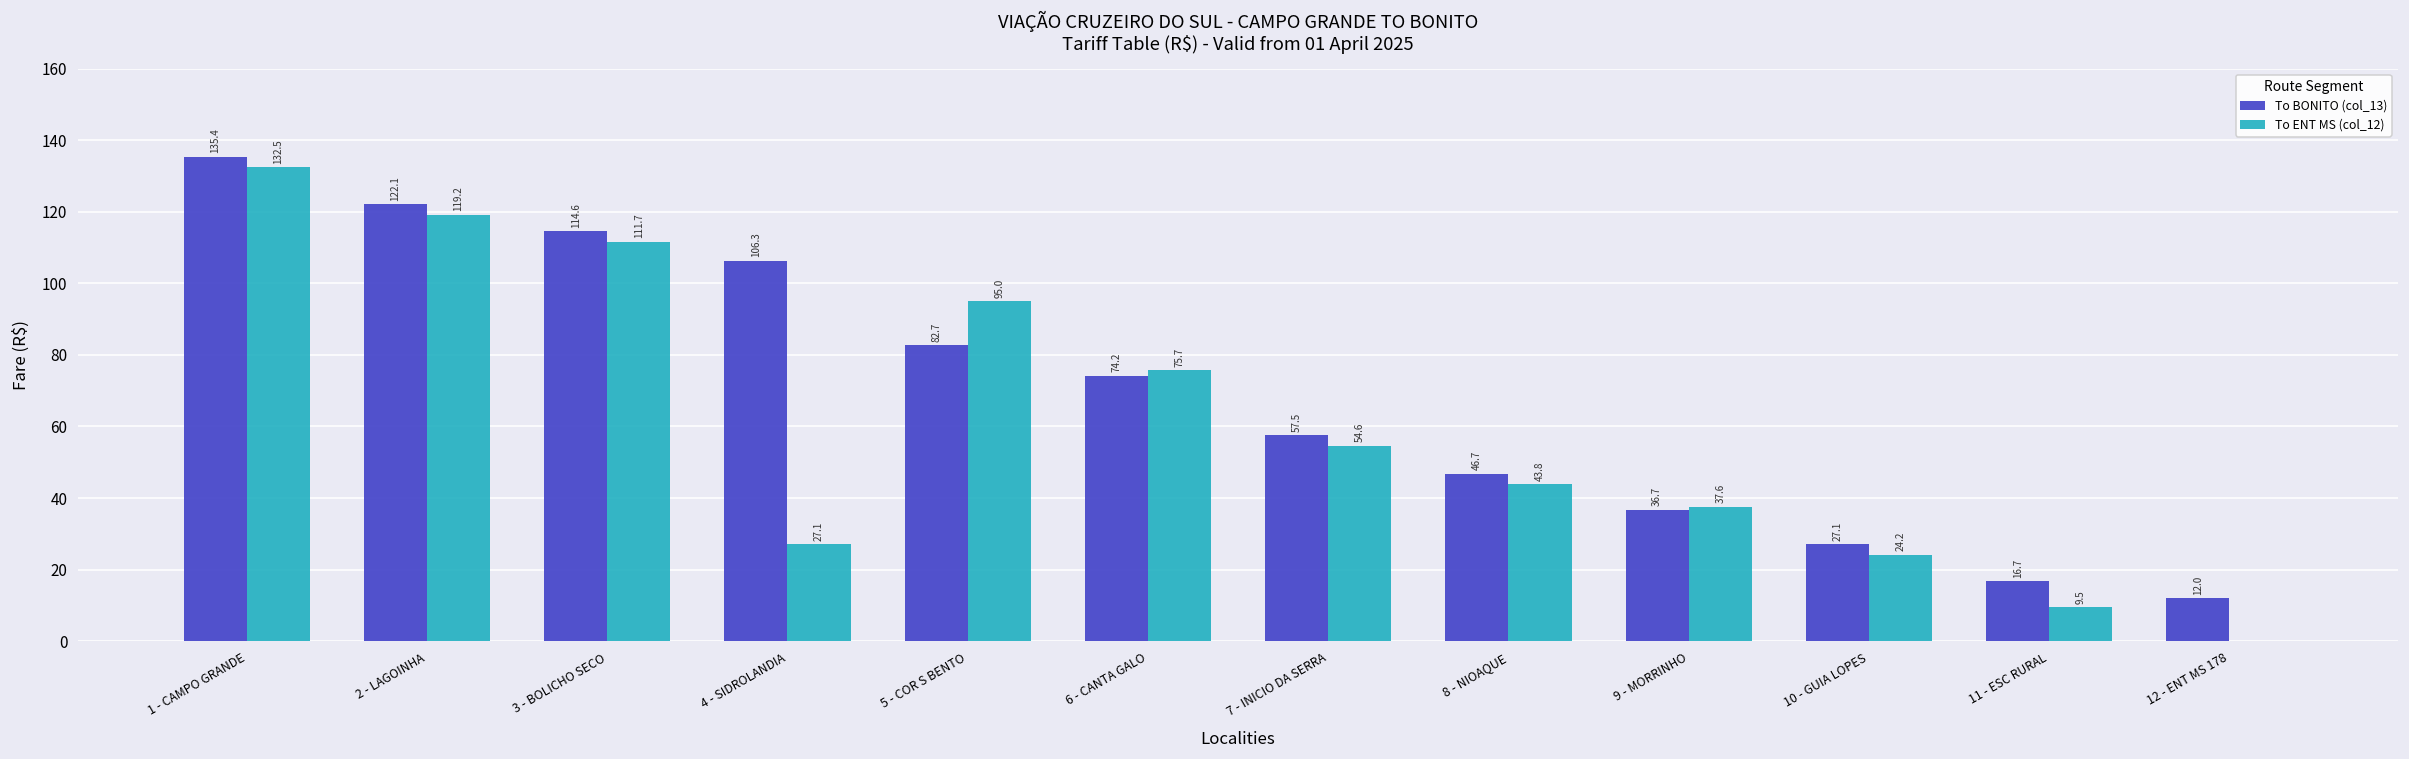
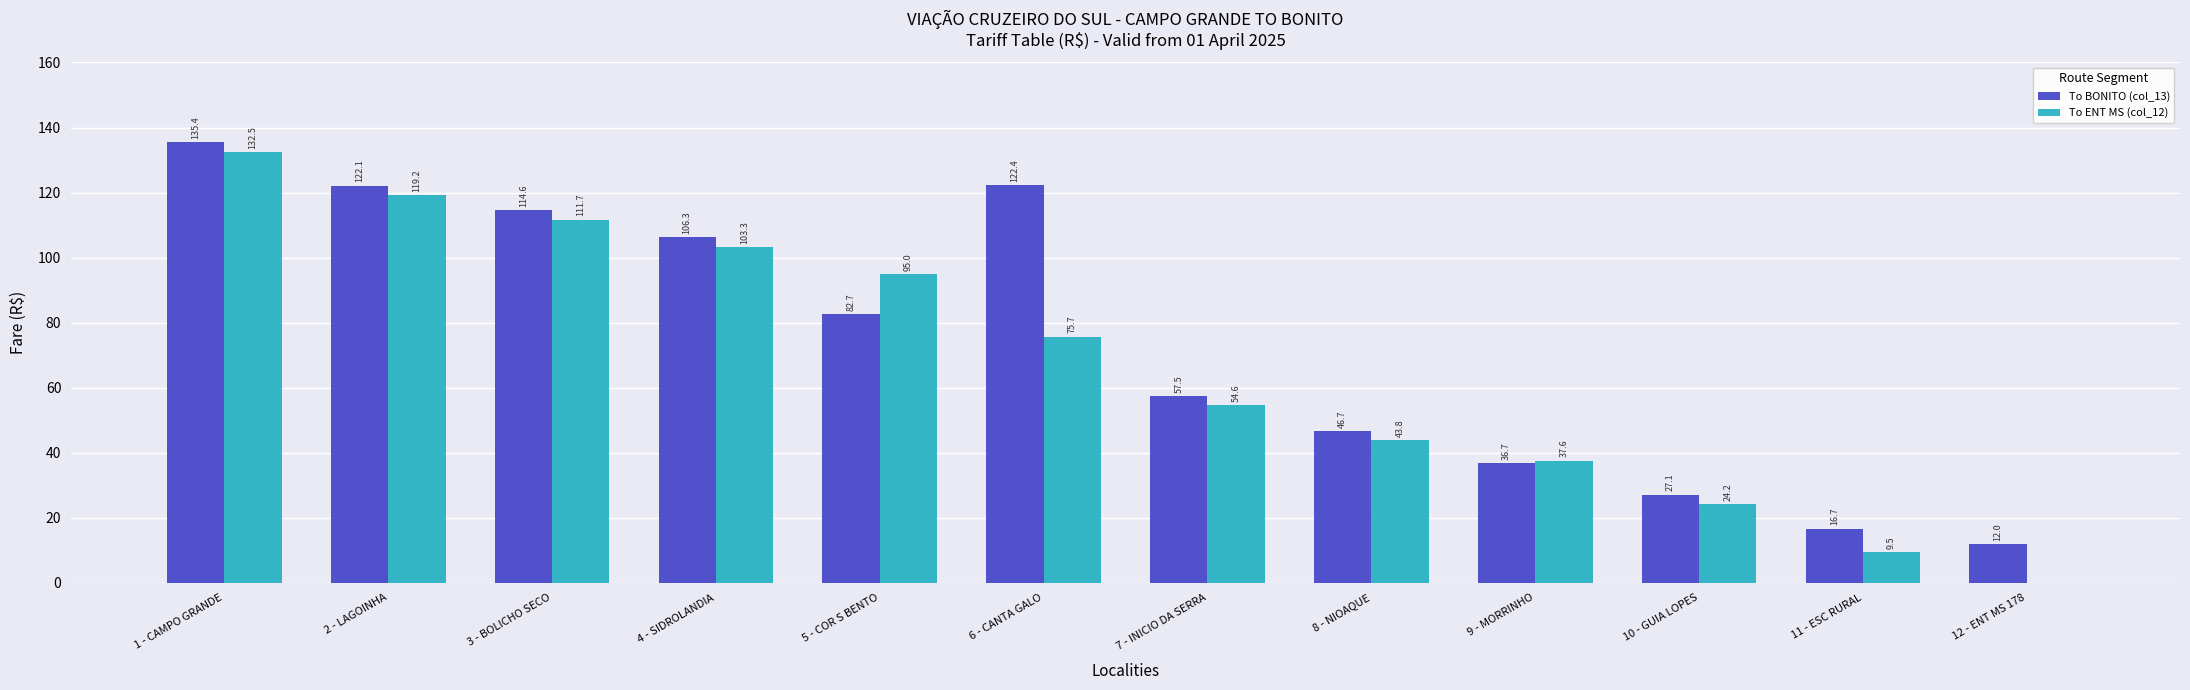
To ENT MS (col_12), 4 - SIDROLANDIA: 27.1 -> 103.3
To BONITO (col_13), 6 - CANTA GALO: 74.2 -> 122.4
